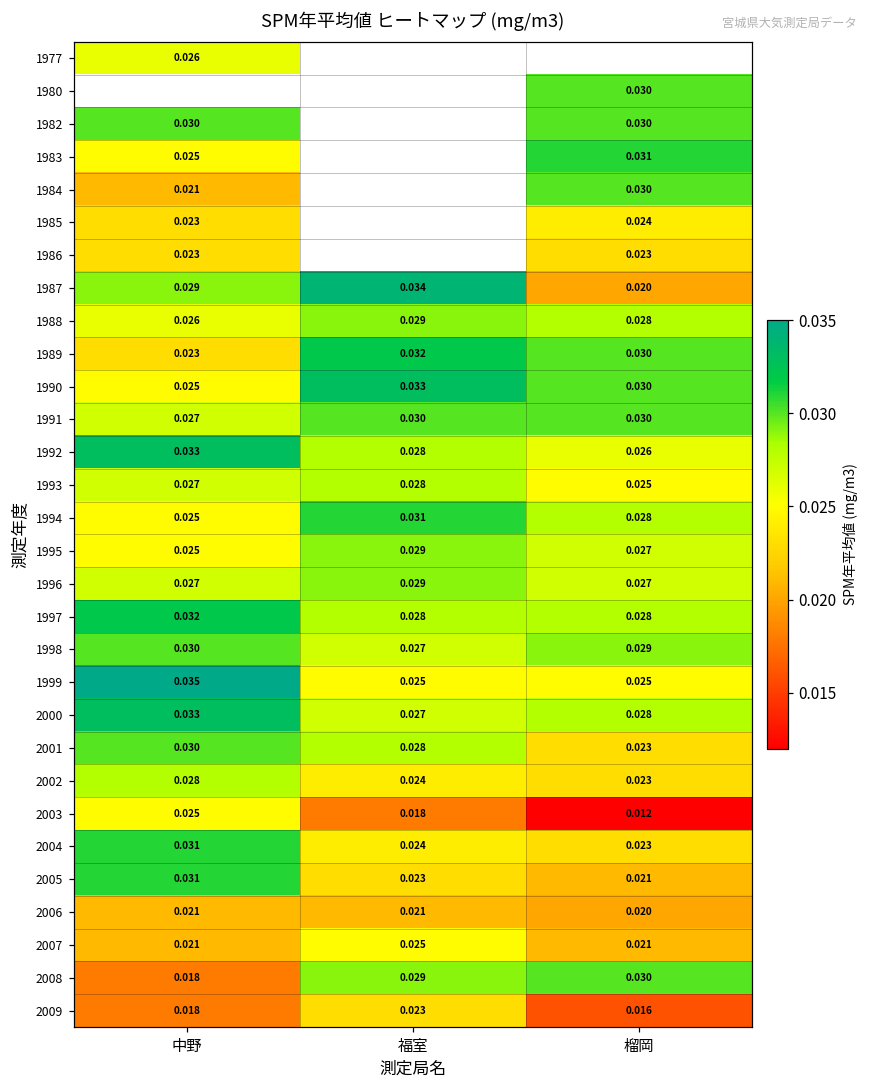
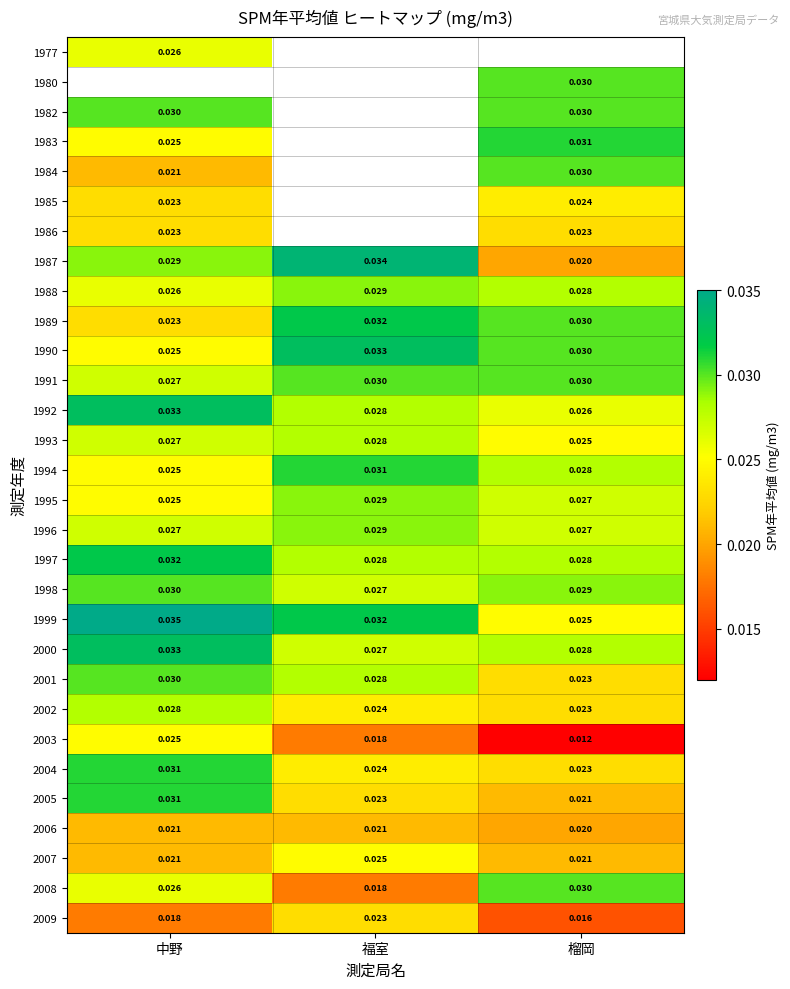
1999, 福室: 0.025 -> 0.032
2008, 中野: 0.018 -> 0.026
2008, 福室: 0.029 -> 0.018
